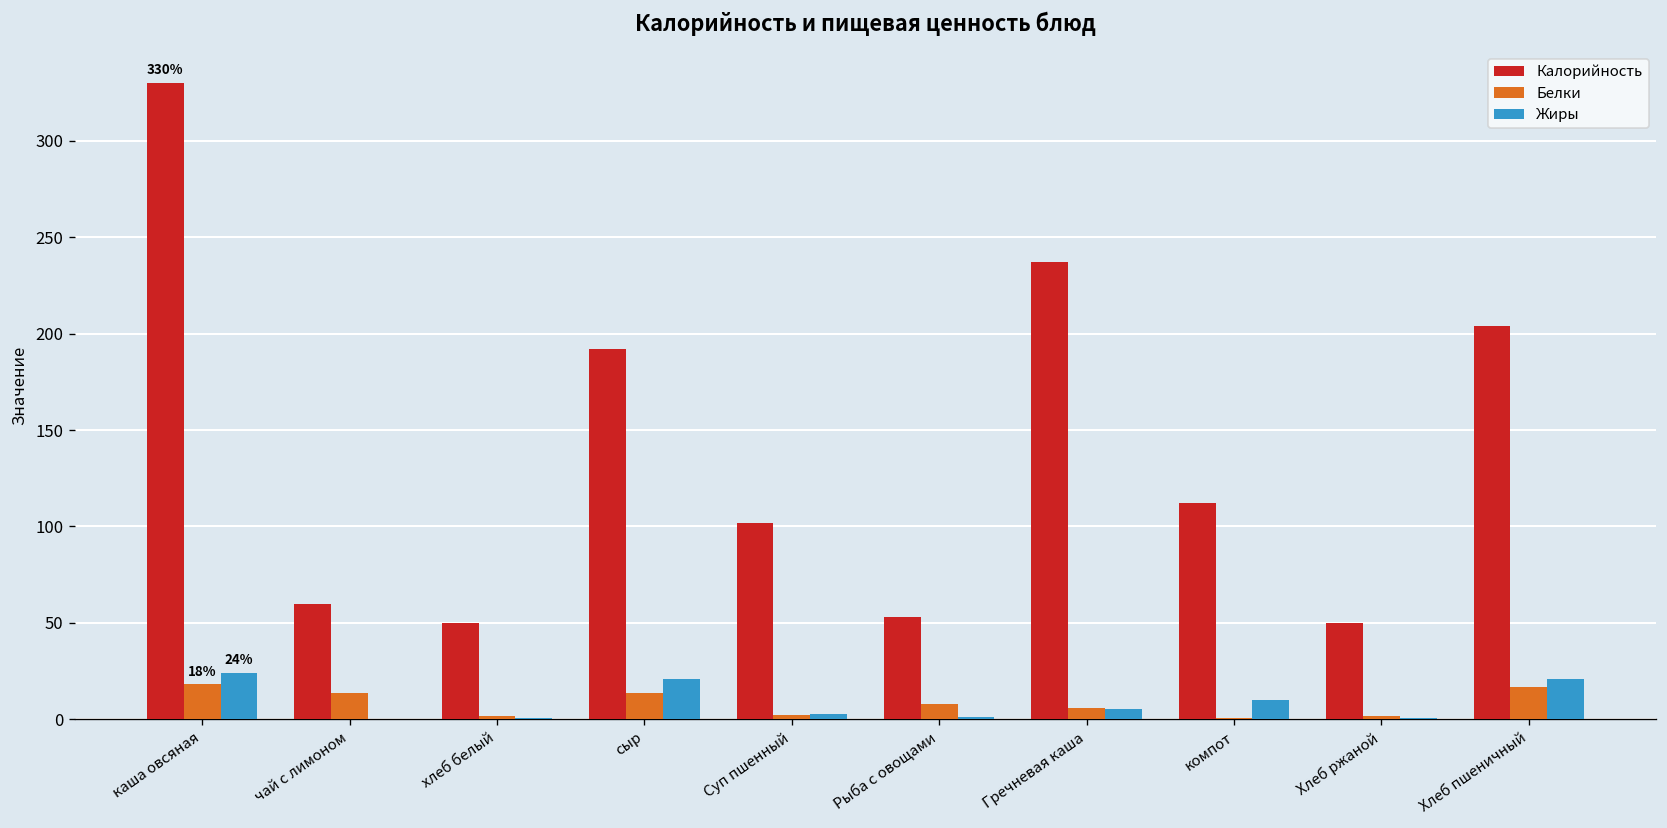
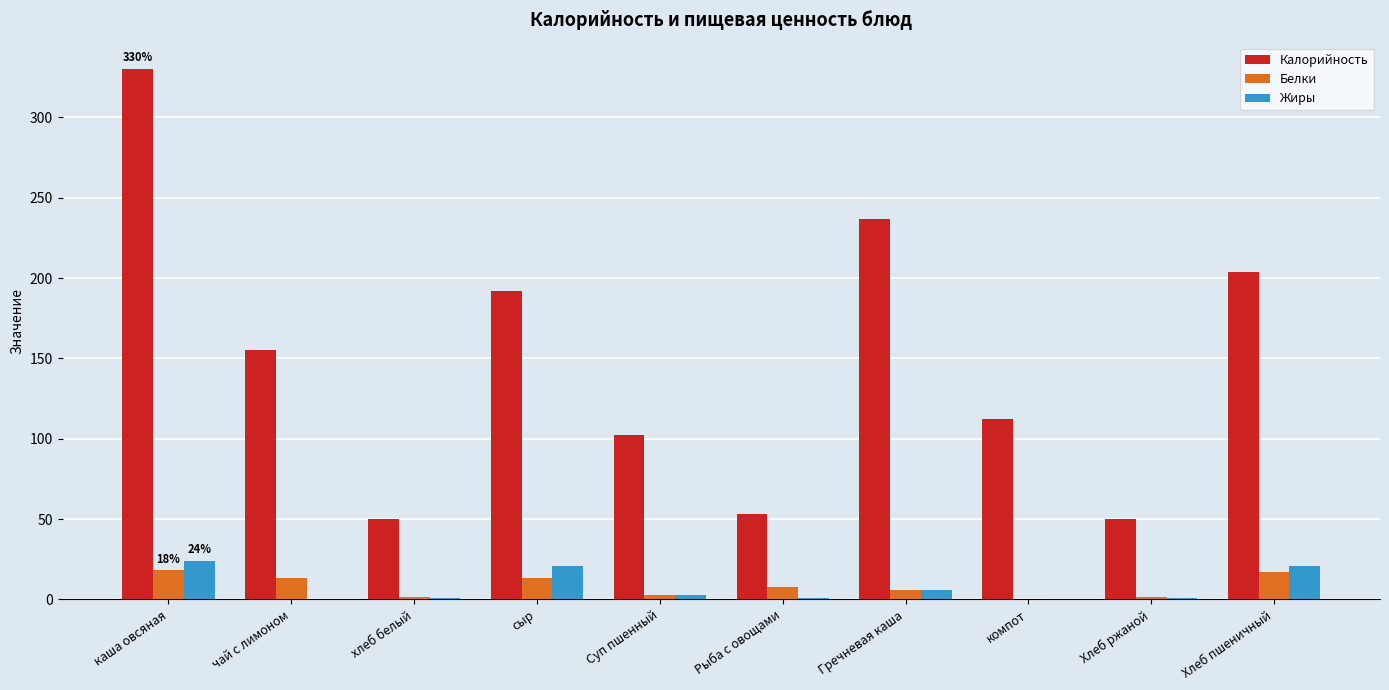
Калорийность, чай с лимоном: 60 -> 155
Жиры, компот: 10 -> 0
